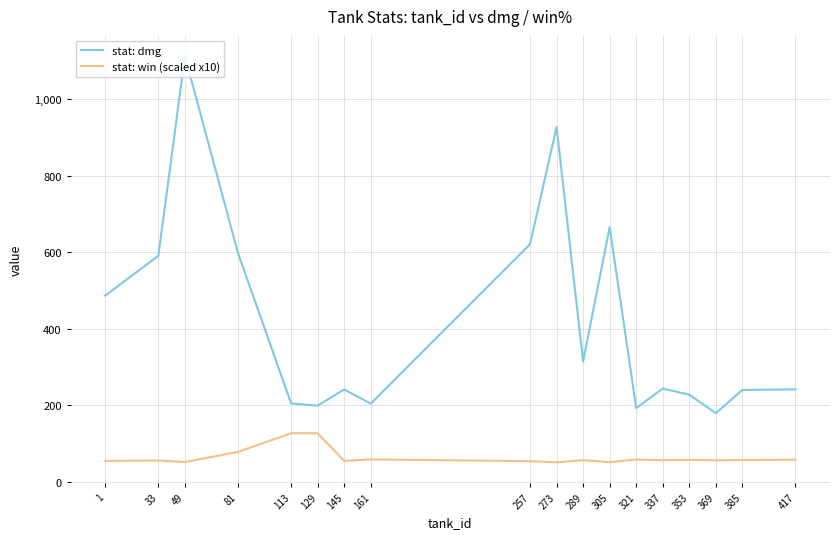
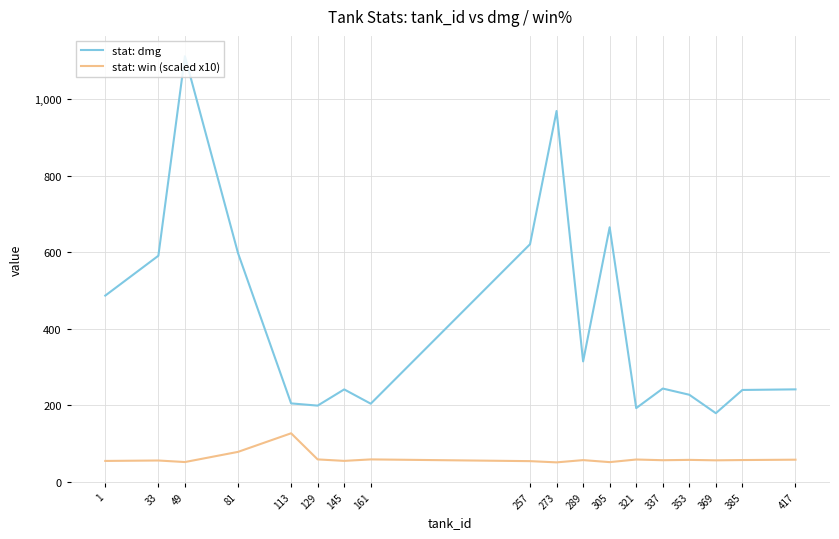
stat: win (scaled x10), 129: 130 -> 60
stat: dmg, 273: 930 -> 970
